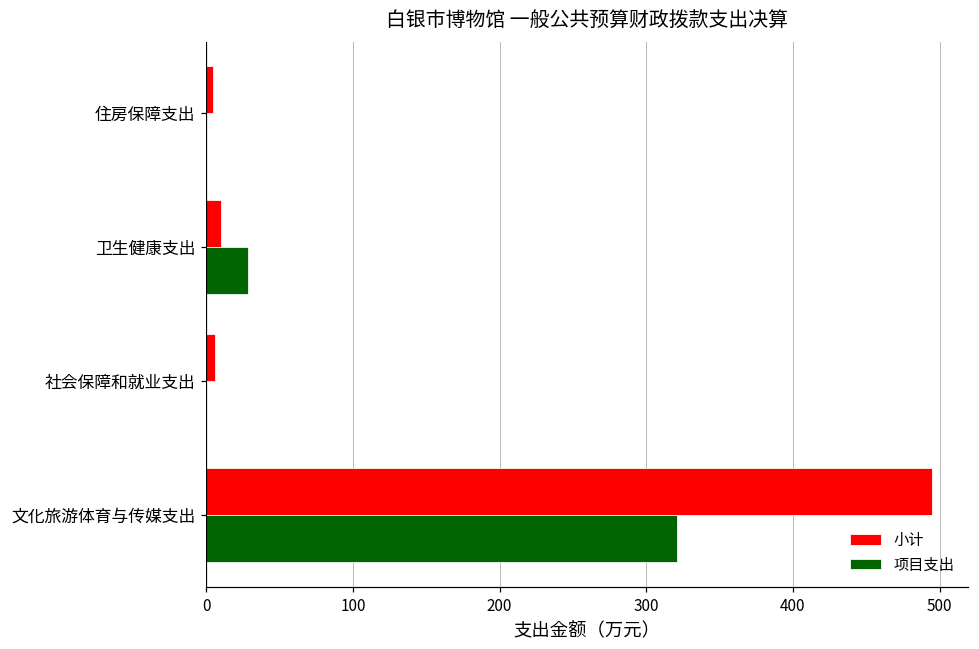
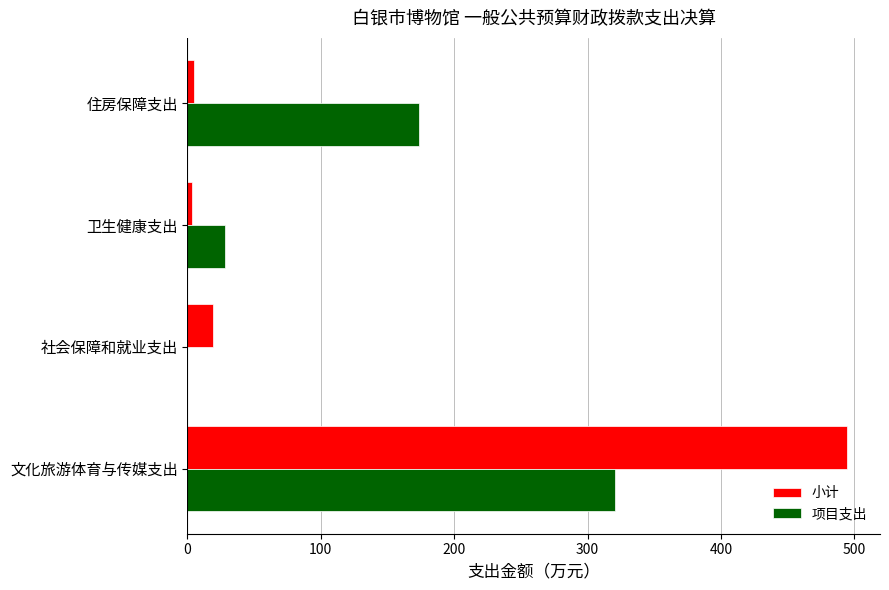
项目支出, 住房保障支出: 0 -> 174
小计, 卫生健康支出: 10 -> 3
小计, 社会保障和就业支出: 6 -> 19
